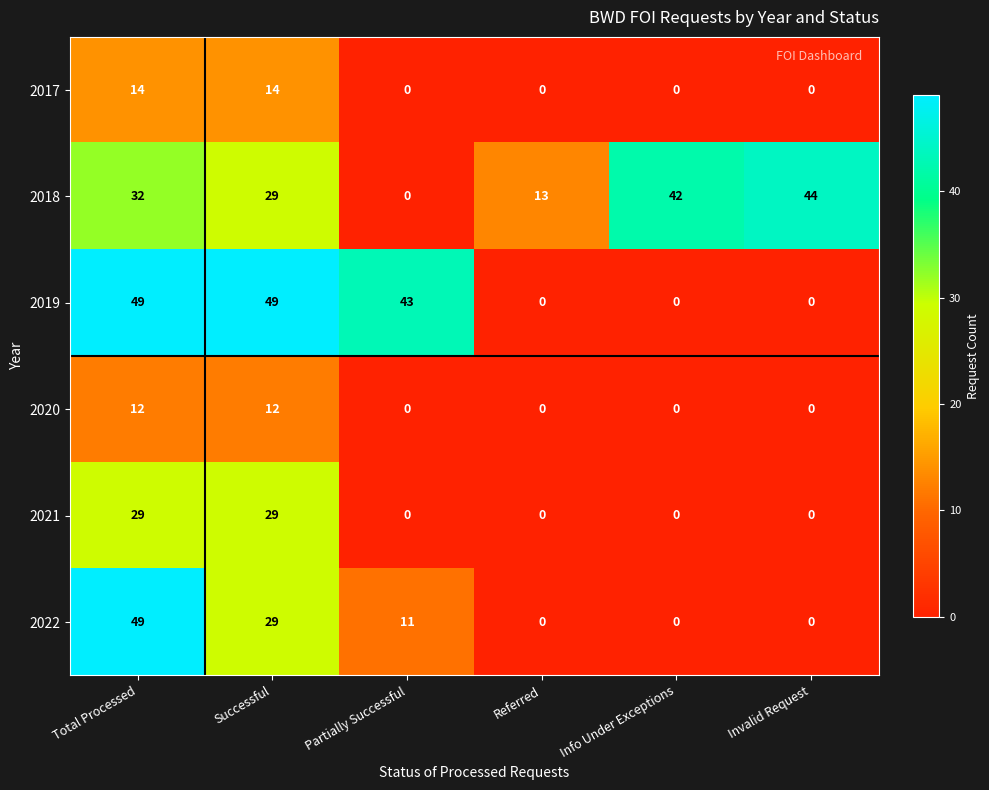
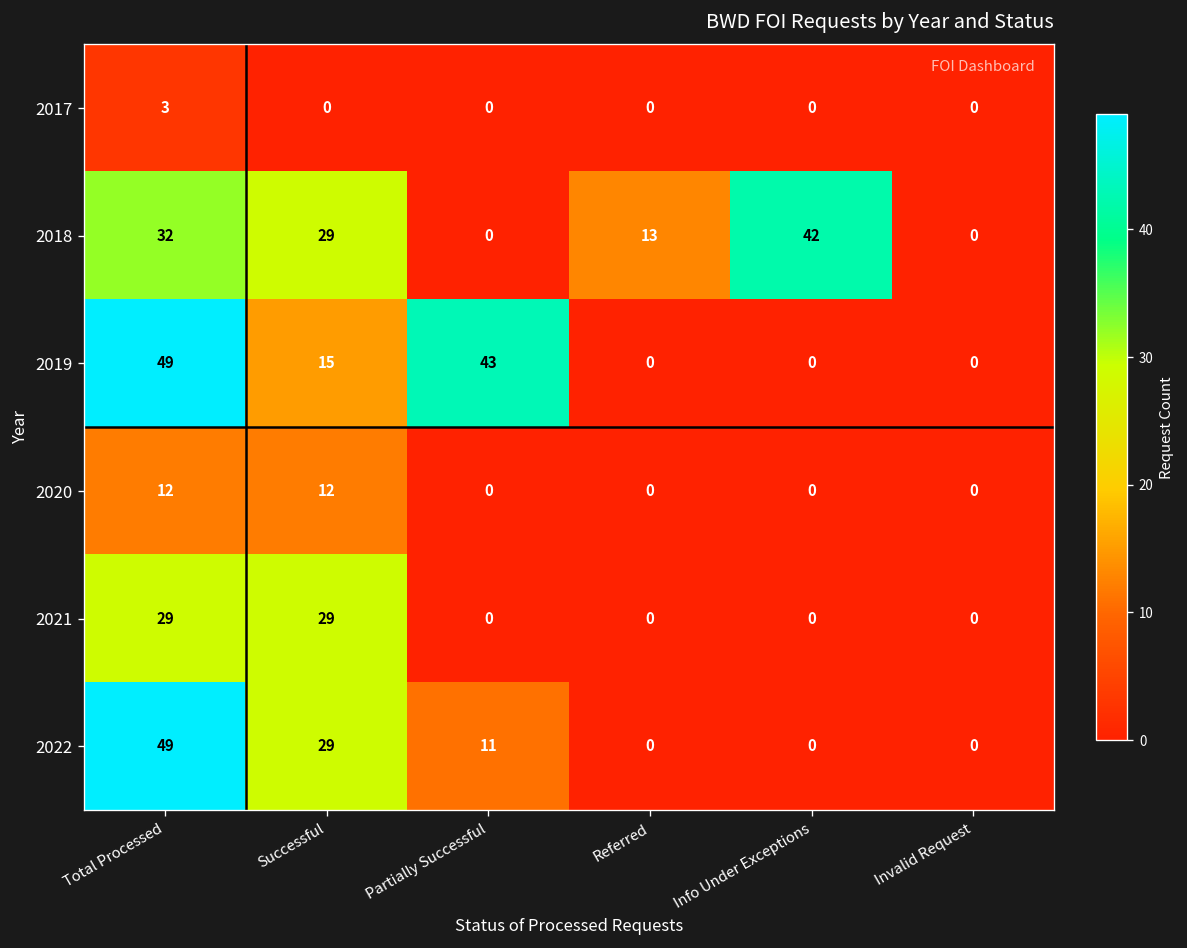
2017, Total Processed: 14 -> 3
2017, Successful: 14 -> 0
2018, Invalid Request: 44 -> 0
2019, Successful: 49 -> 15
